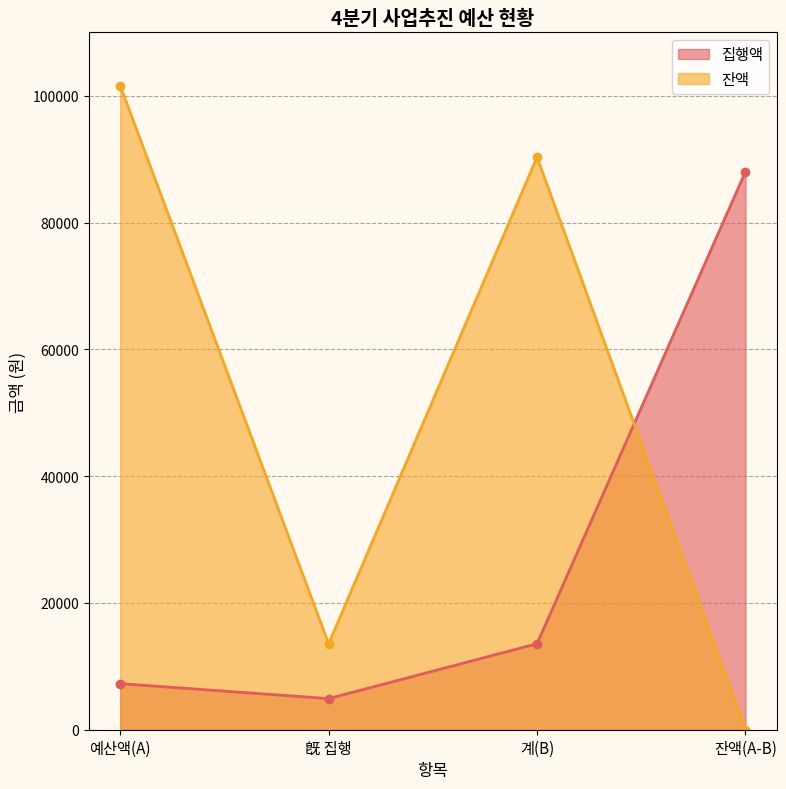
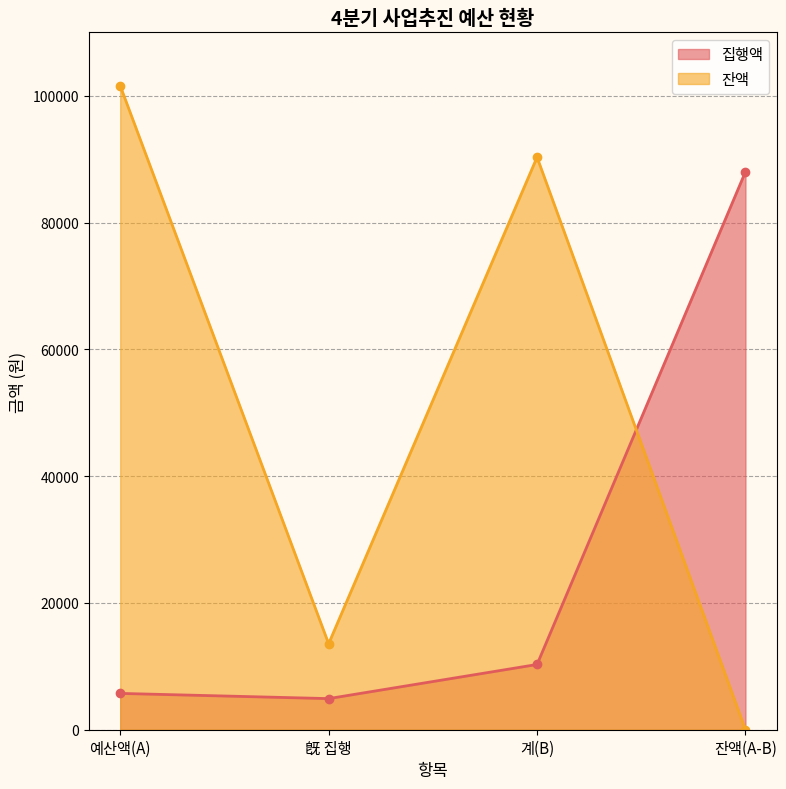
집행액, 예산액(A): 7000 -> 6000
집행액, 계(B): 14000 -> 10000
